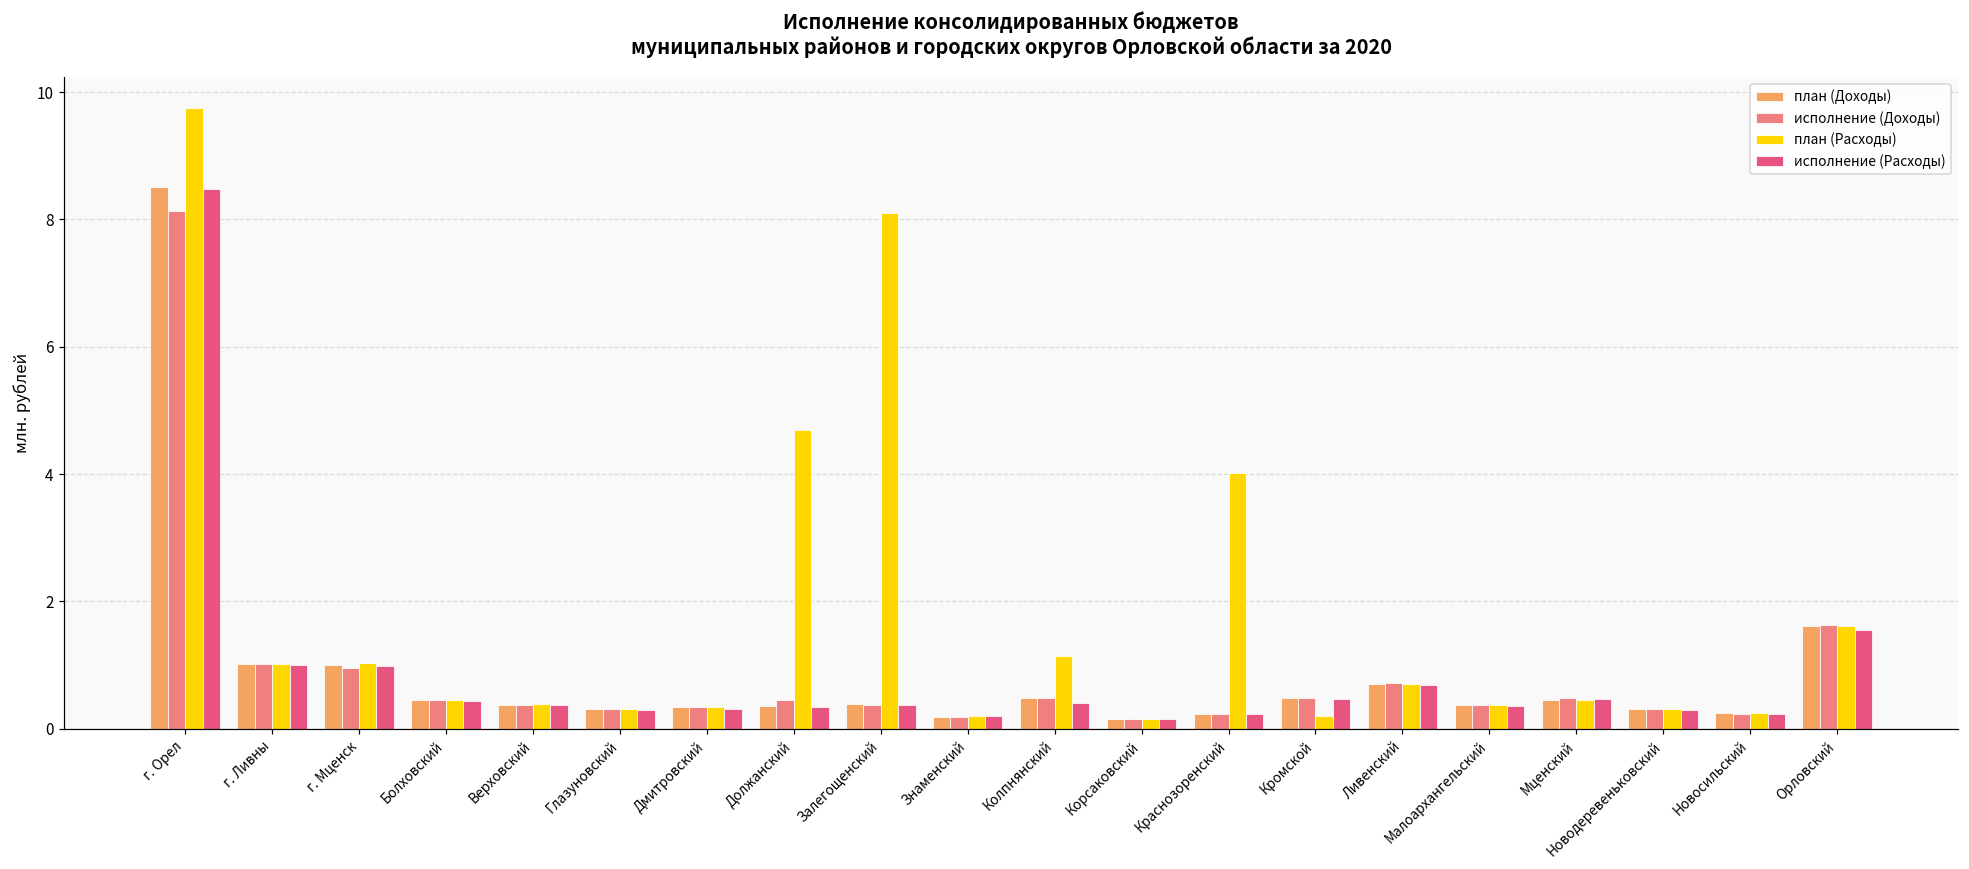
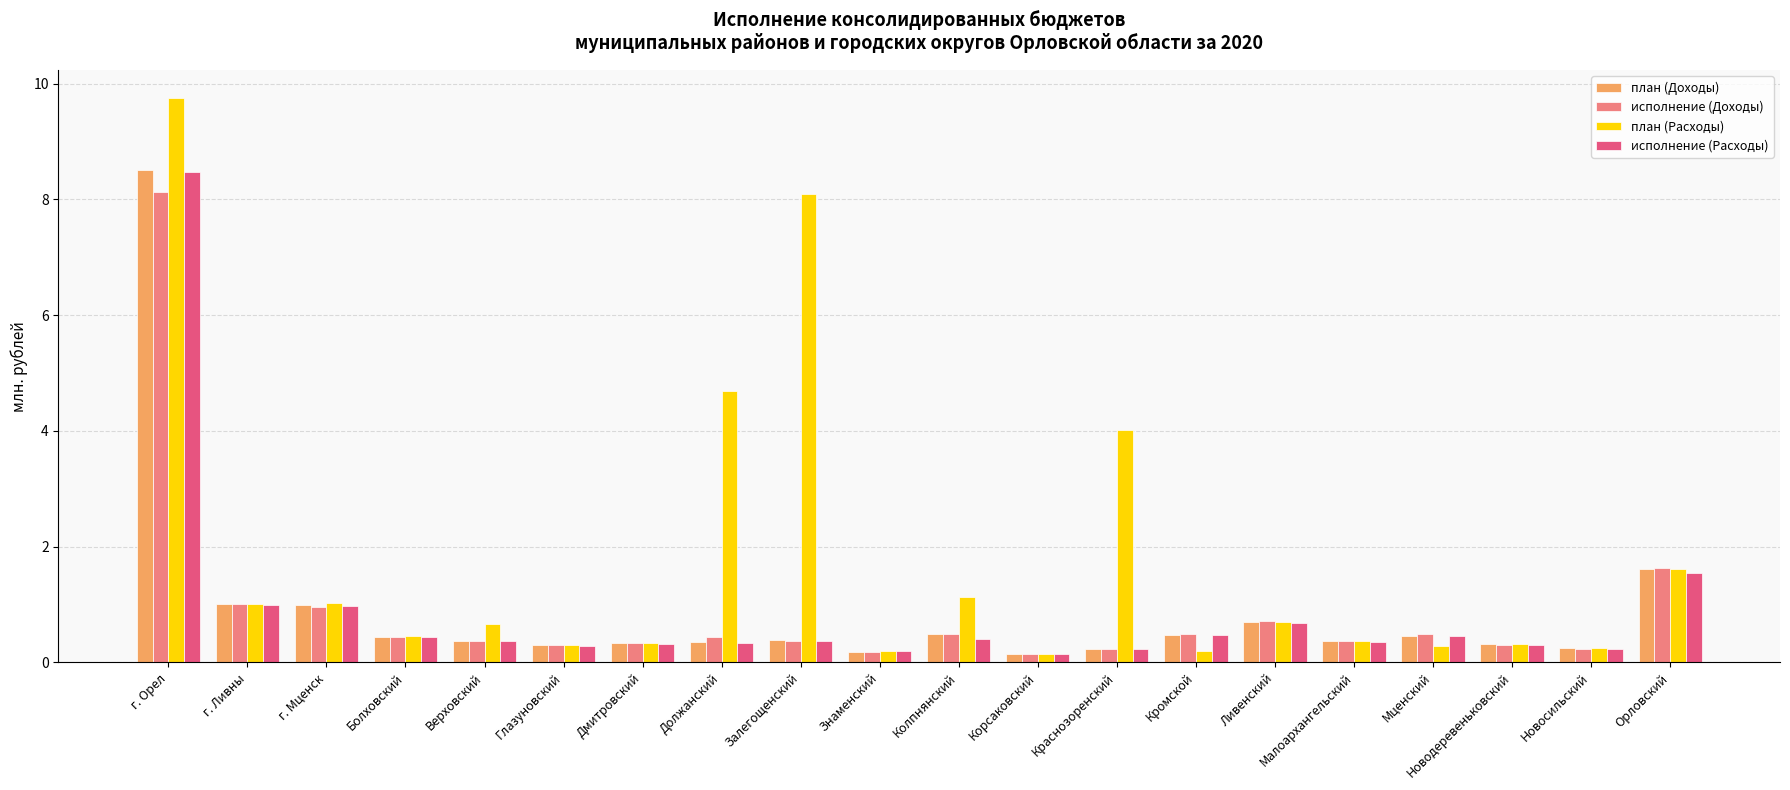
план (Расходы), Верховский: 0.4 -> 0.7
план (Расходы), Мценский: 0.5 -> 0.3
